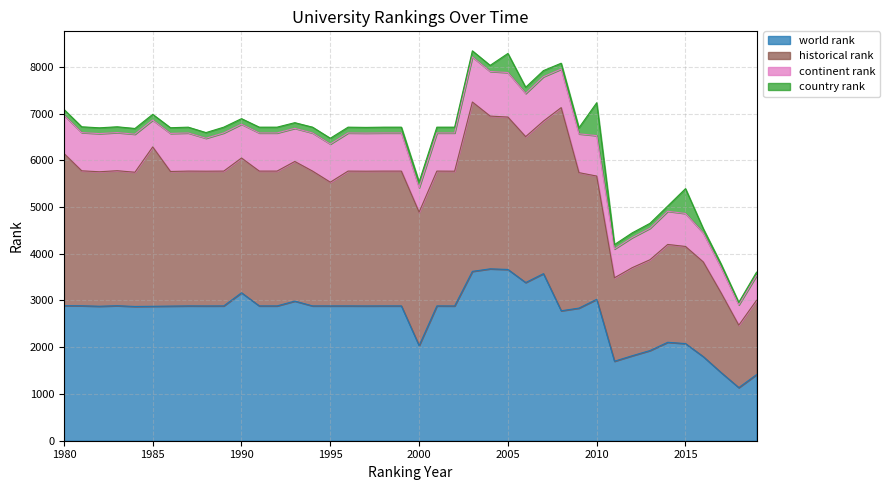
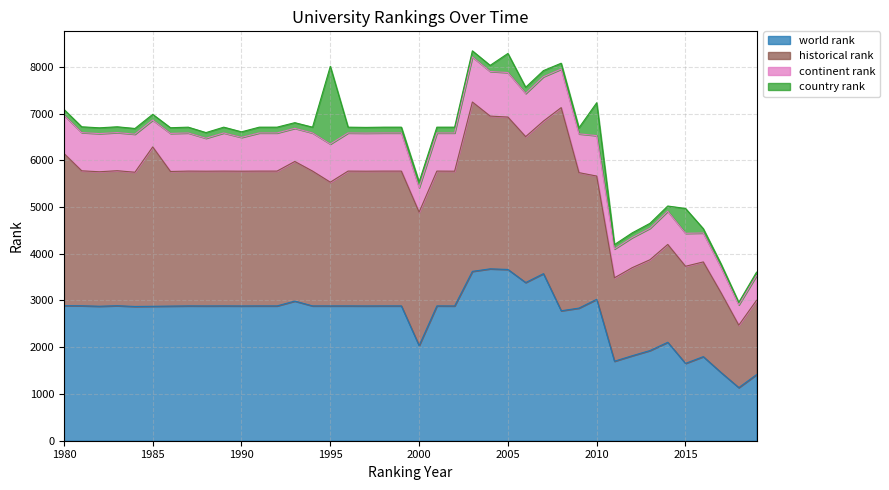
world rank, 1990: 3200 -> 2900
country rank, 1995: 100 -> 1700
world rank, 2015: 2100 -> 1700
